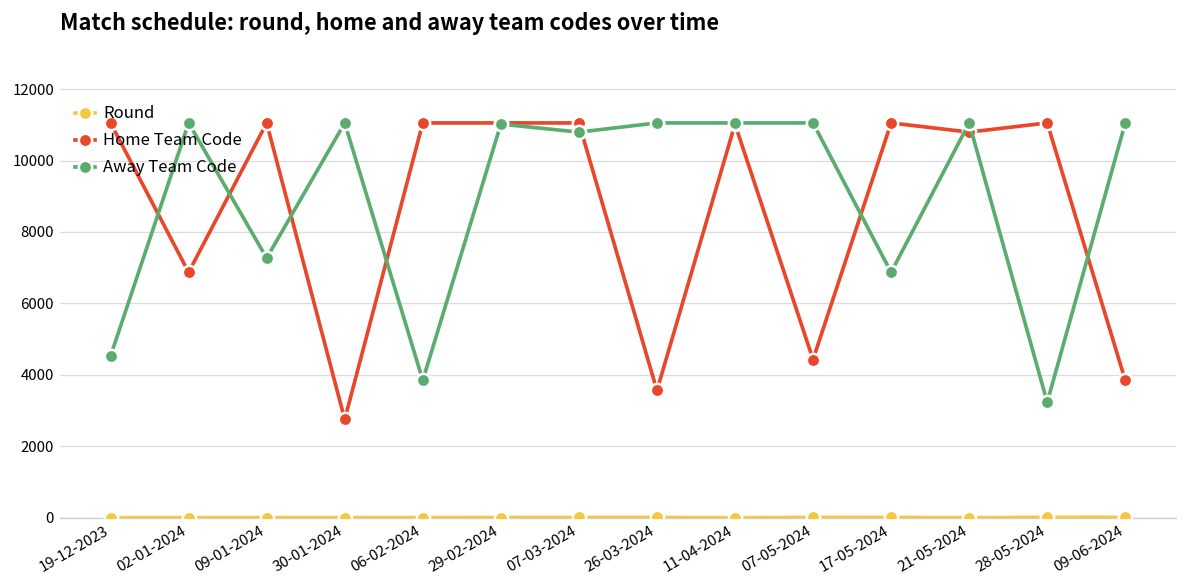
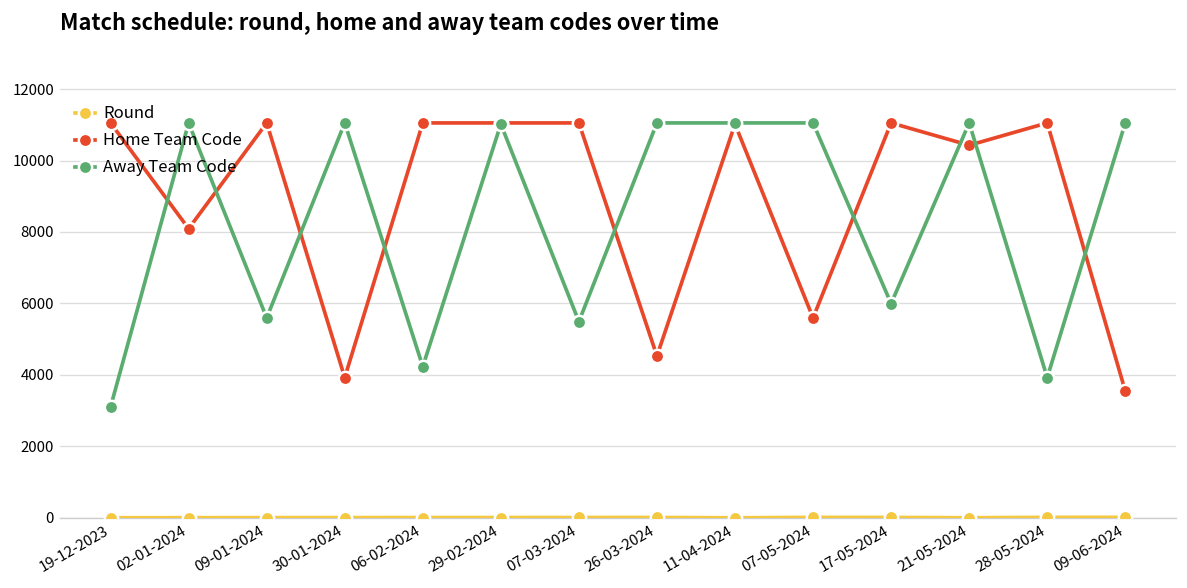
Away Team Code, 19-12-2023: 4500 -> 3100
Home Team Code, 02-01-2024: 6900 -> 8100
Away Team Code, 09-01-2024: 7300 -> 5600
Home Team Code, 30-01-2024: 2800 -> 3900
Away Team Code, 06-02-2024: 3800 -> 4200
Away Team Code, 07-03-2024: 10800 -> 5500
Home Team Code, 26-03-2024: 3600 -> 4500
Home Team Code, 07-05-2024: 4400 -> 5600
Away Team Code, 17-05-2024: 6900 -> 6000
Home Team Code, 21-05-2024: 10800 -> 10400
Away Team Code, 28-05-2024: 3200 -> 3900
Home Team Code, 09-06-2024: 3800 -> 3600
